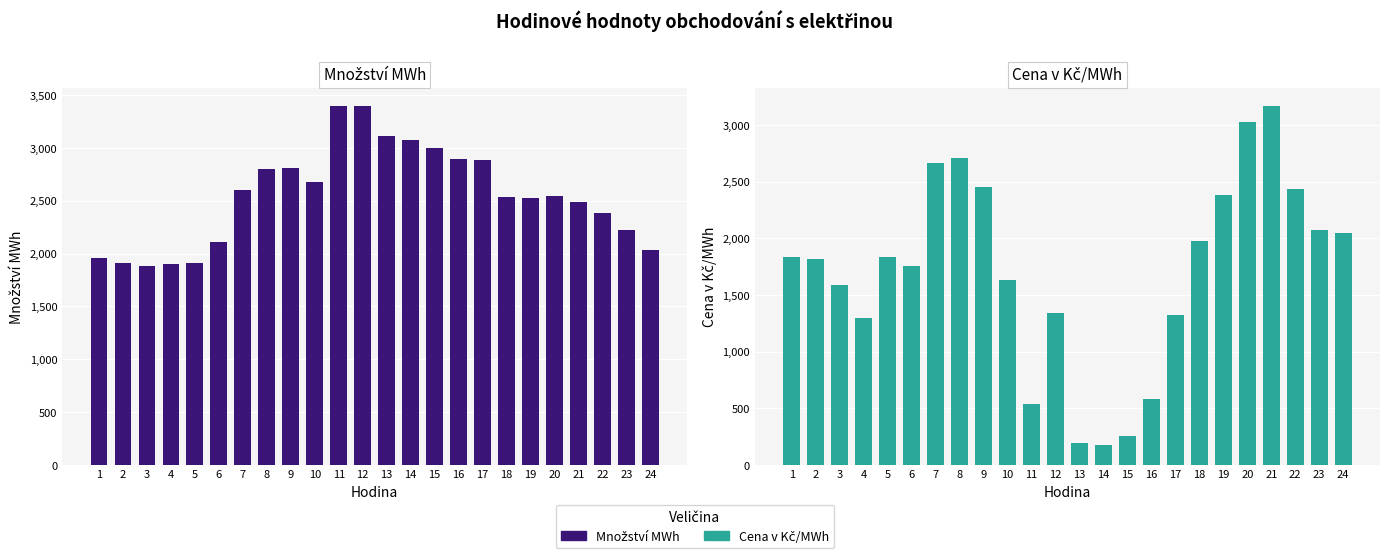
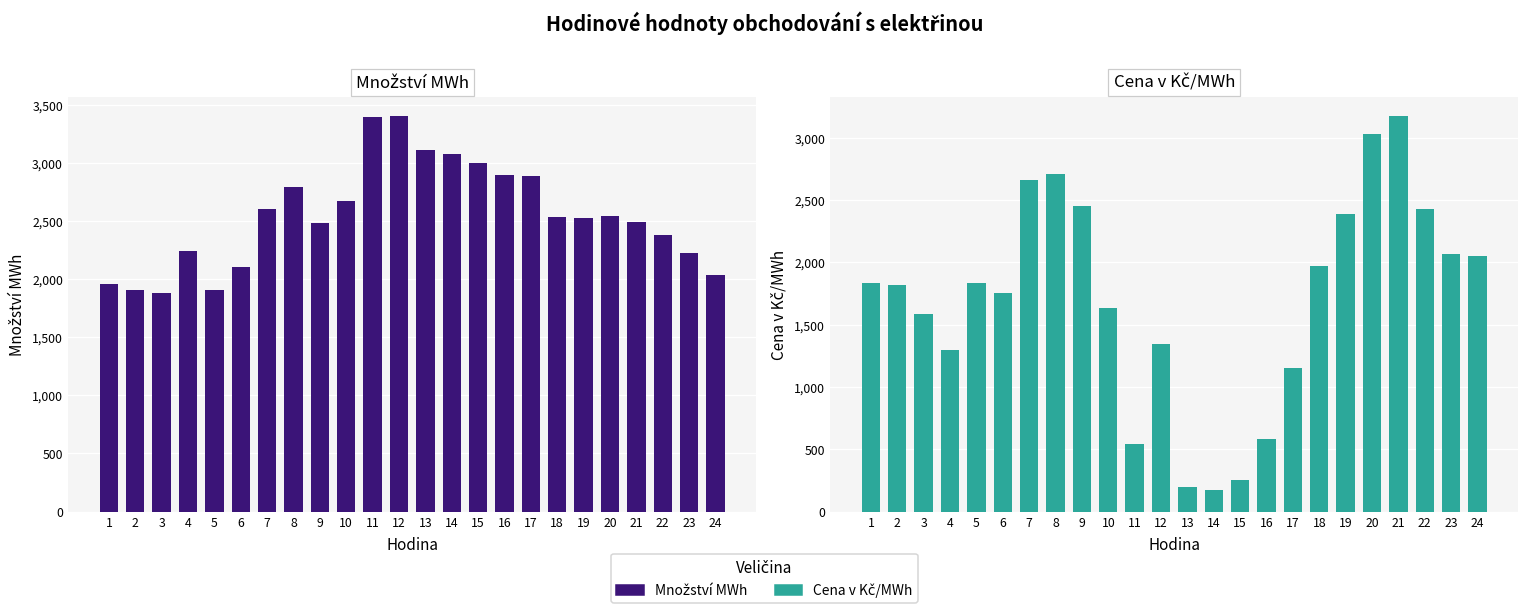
Množství MWh, 4: 1,900 -> 2,240
Množství MWh, 9: 2,800 -> 2,480
Cena v Kč/MWh, 17: 1,320 -> 1,150
